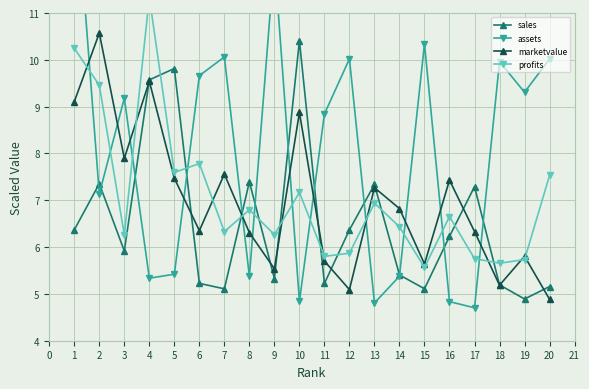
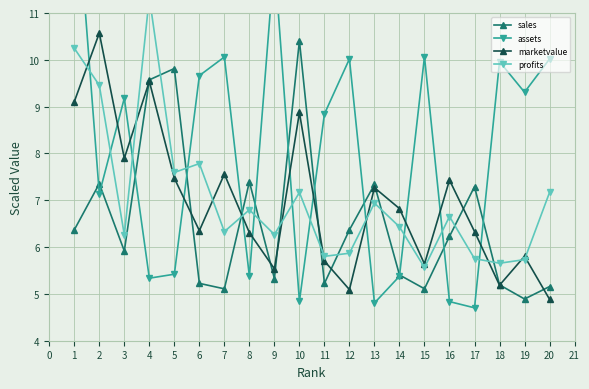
assets, 15: 10.3 -> 10.1
profits, 20: 7.5 -> 7.2
